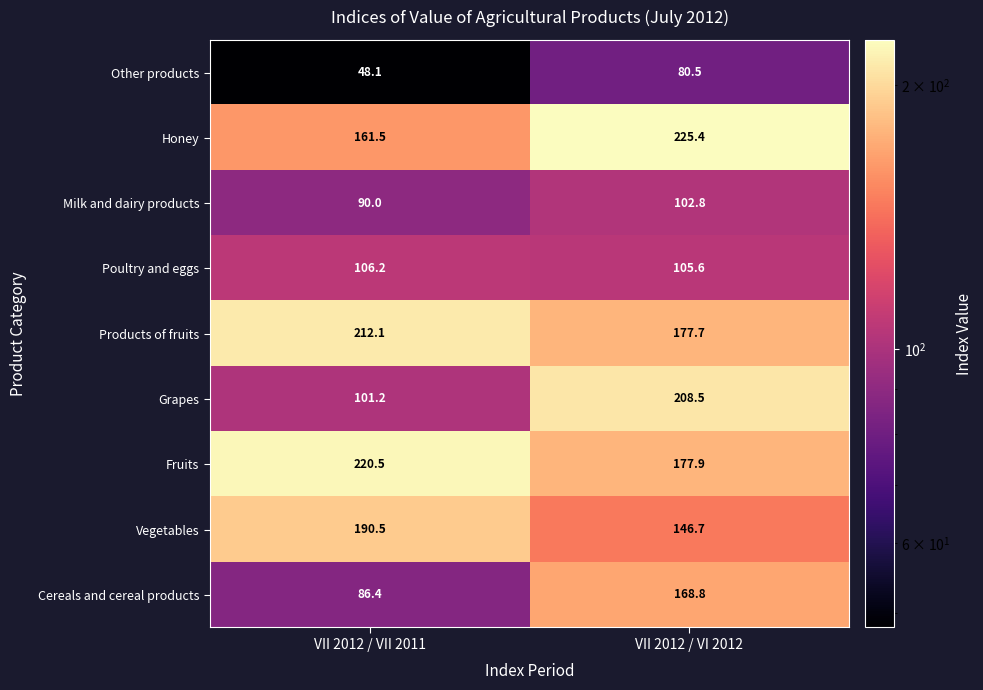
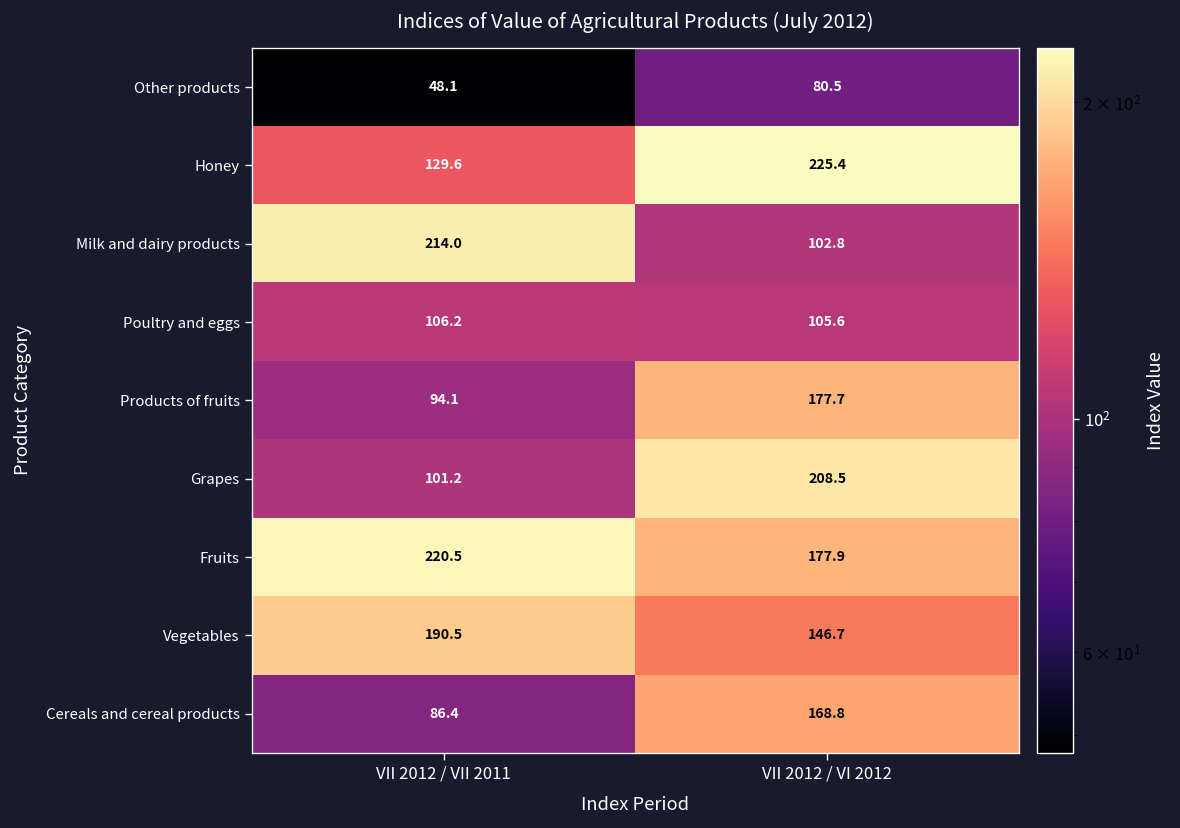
Honey, VII 2012 / VII 2011: 161.5 -> 129.6
Milk and dairy products, VII 2012 / VII 2011: 90.0 -> 214.0
Products of fruits, VII 2012 / VII 2011: 212.1 -> 94.1
